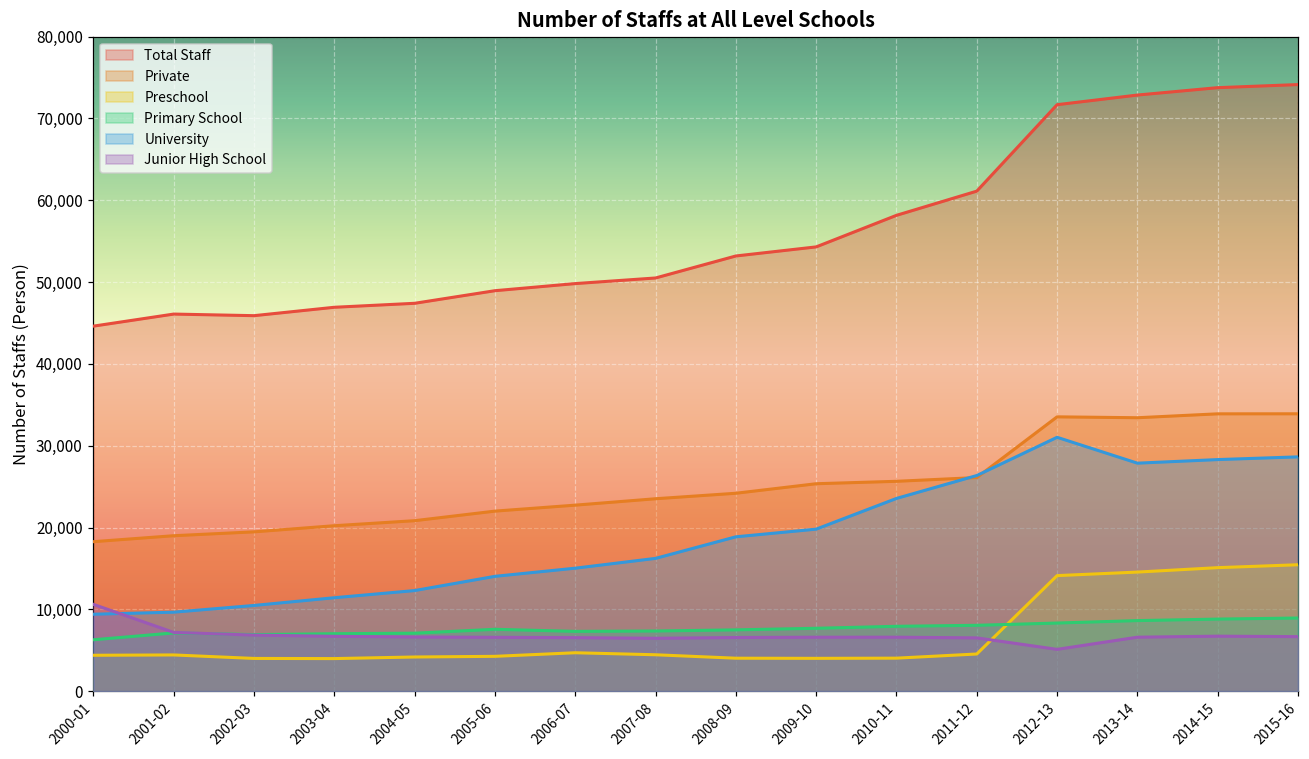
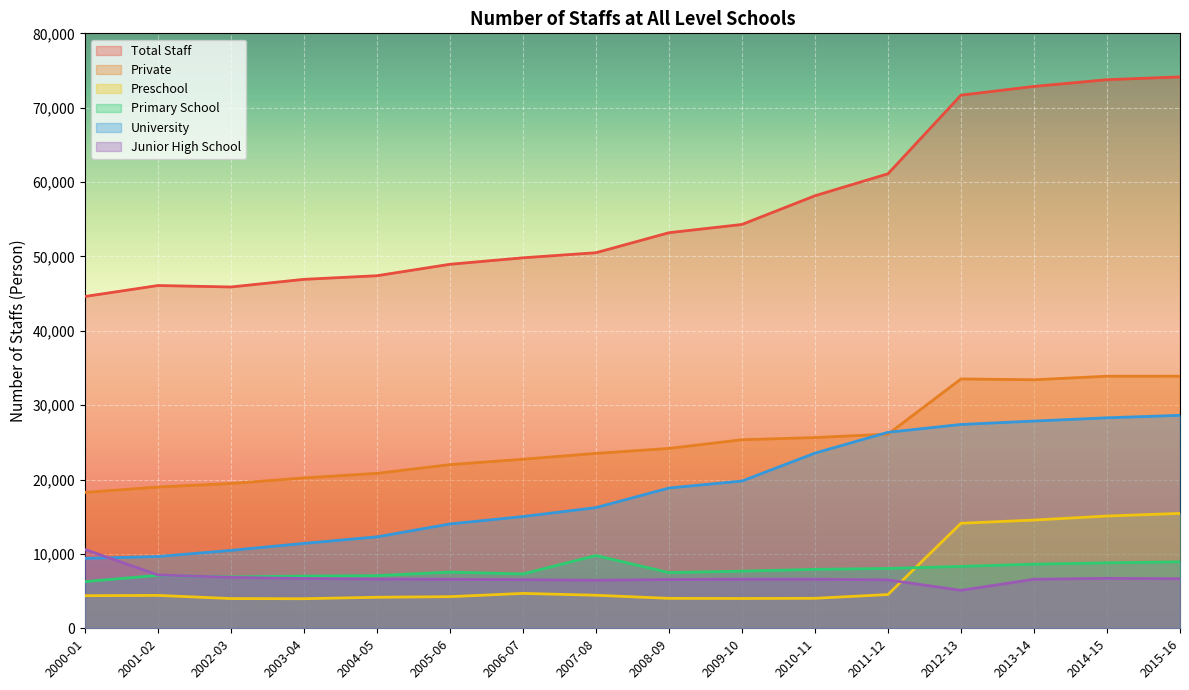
Primary School, 2007-08: 7,000 -> 10,000
University, 2012-13: 31,000 -> 27,000
